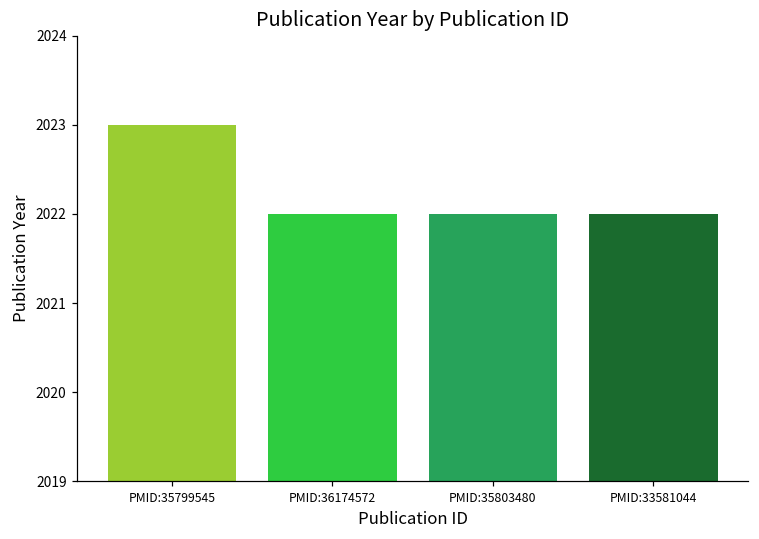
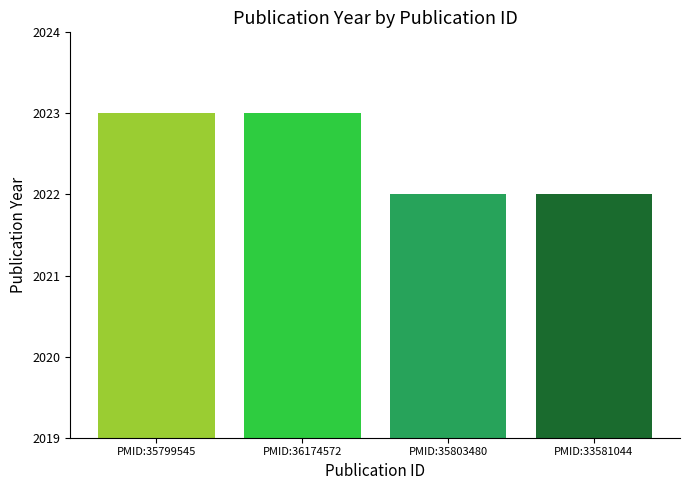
PMID:36174572: 2022 -> 2023
